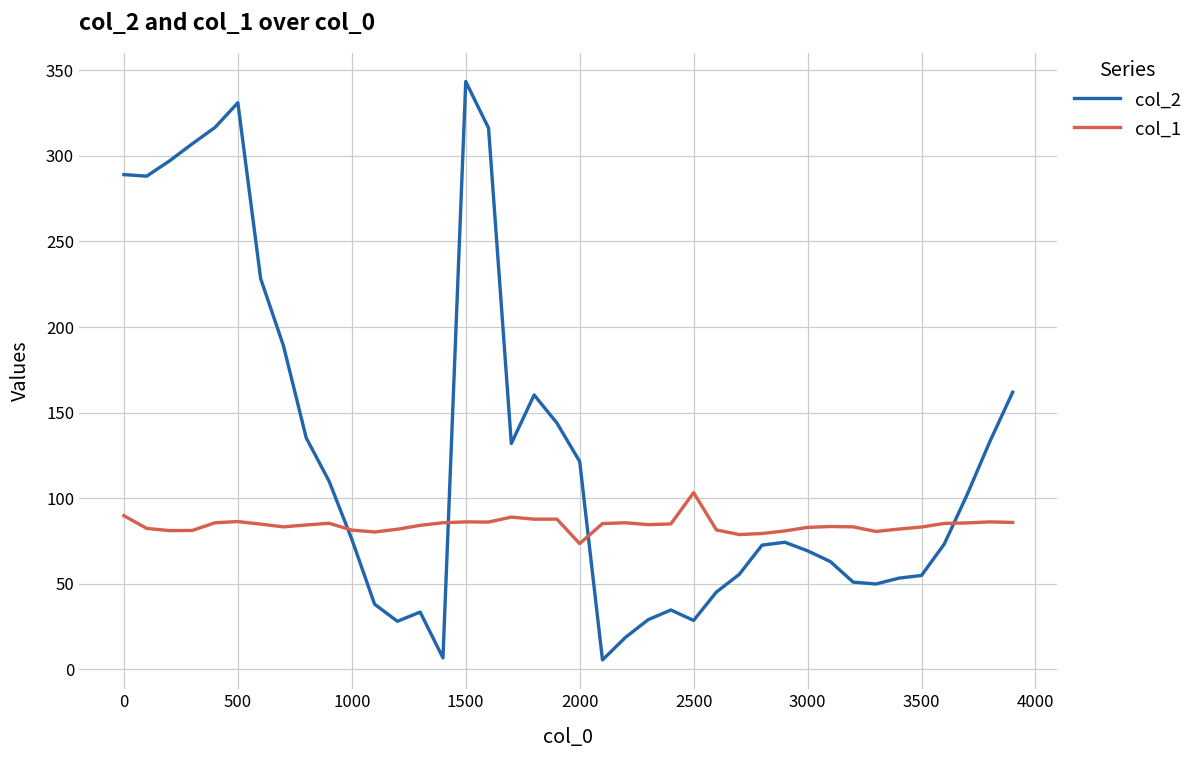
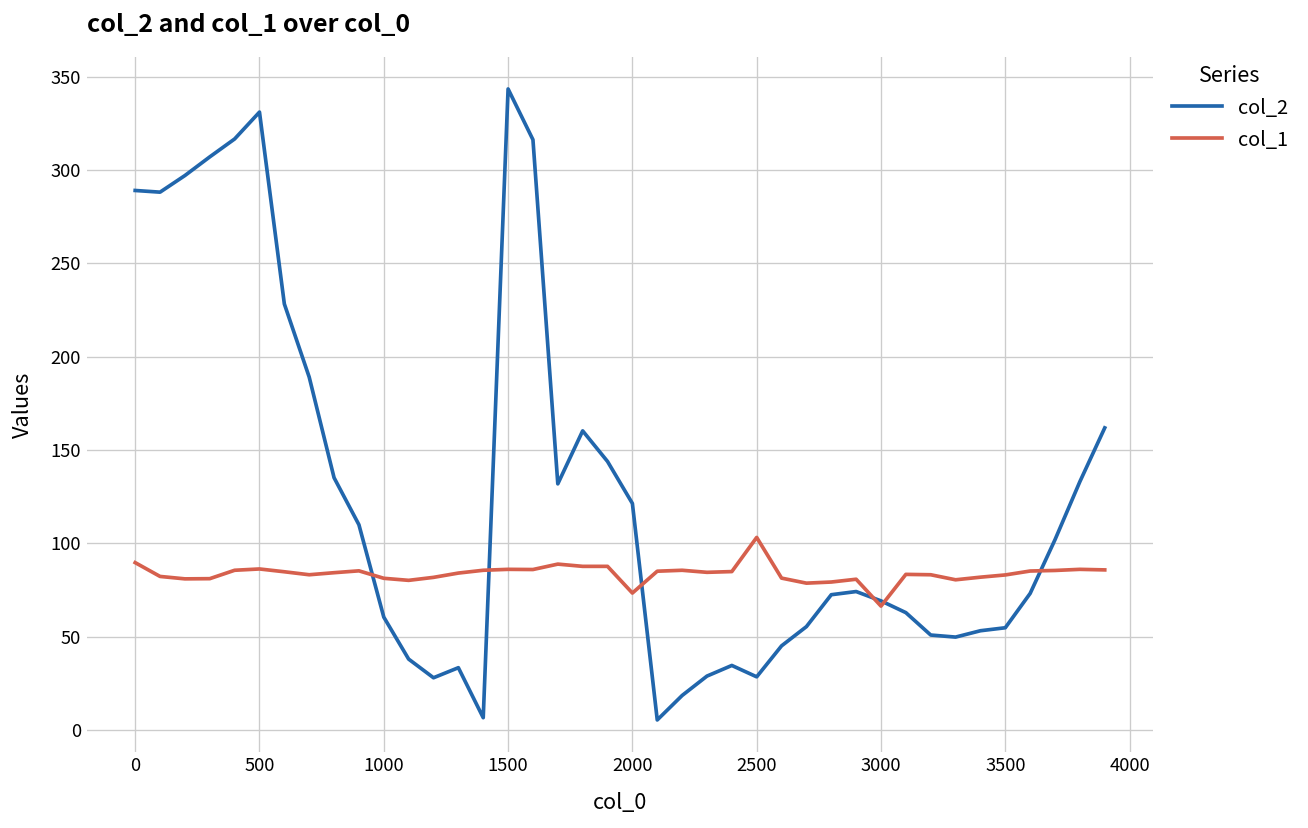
col_2, 1000: 76 -> 61
col_1, 3000: 83 -> 66
